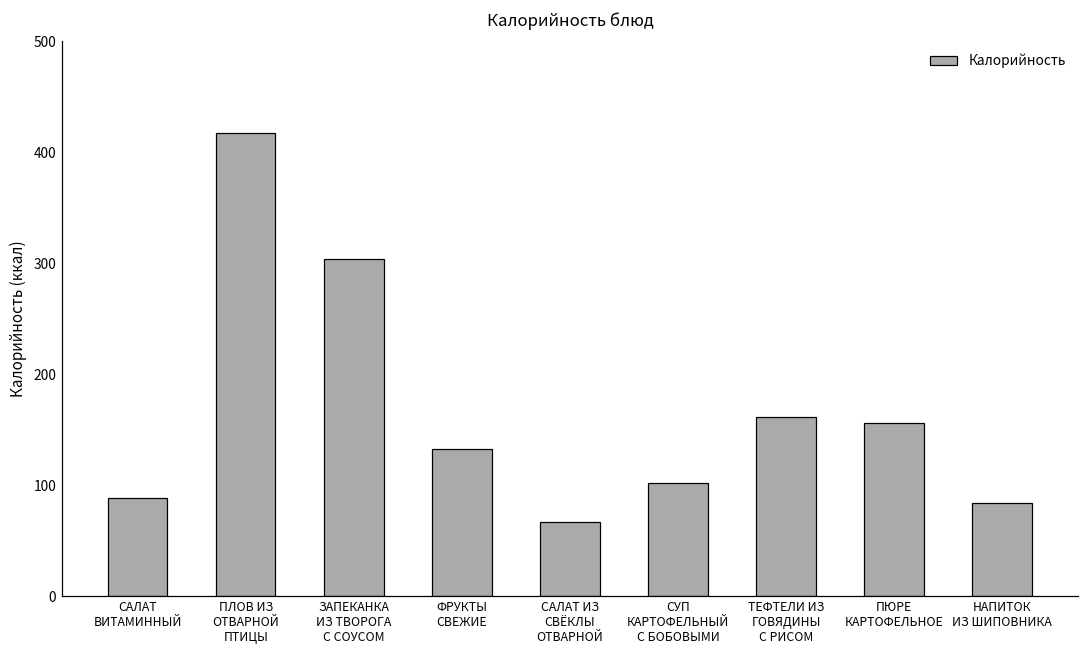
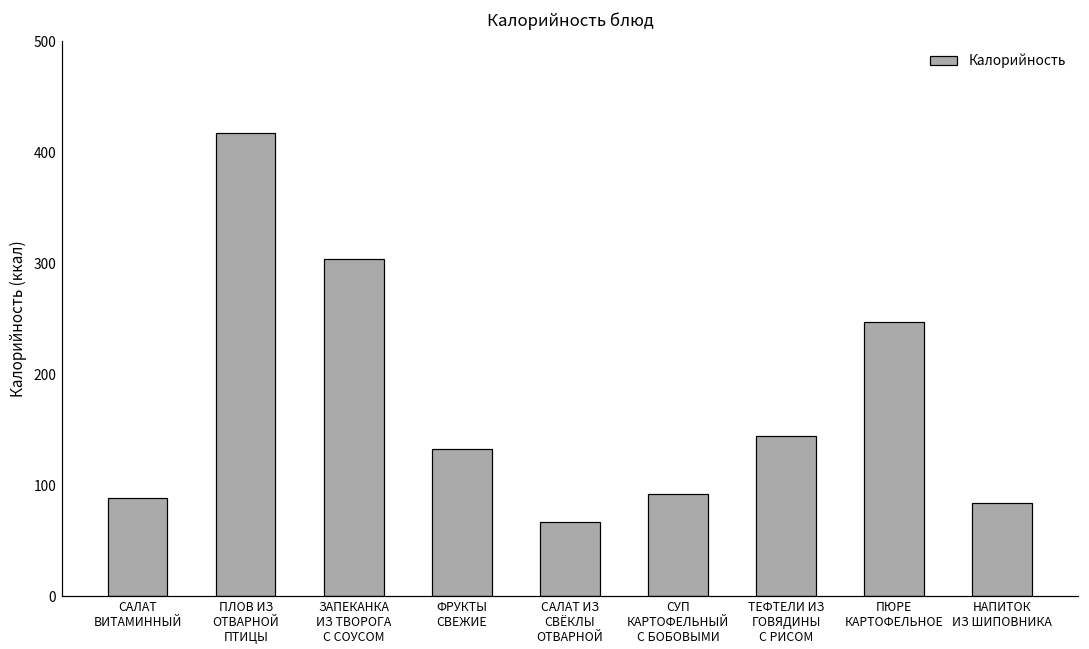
СУП КАРТОФЕЛЬНЫЙ С БОБОВЫМИ: 102 -> 92
ТЕФТЕЛИ ИЗ ГОВЯДИНЫ С РИСОМ: 162 -> 144
ПЮРЕ КАРТОФЕЛЬНОЕ: 156 -> 247
